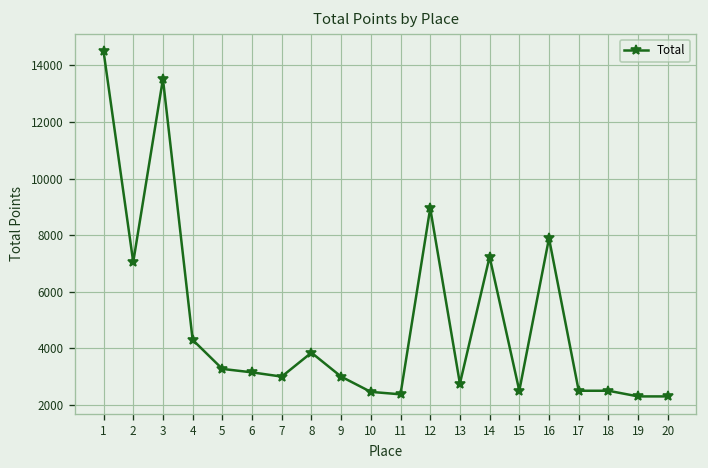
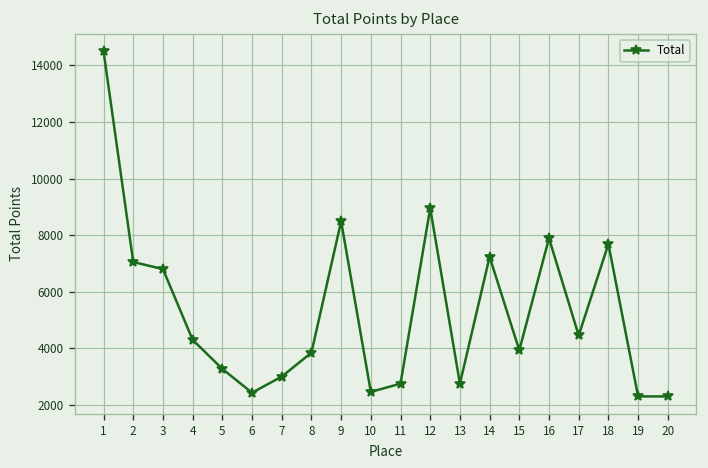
3: 13500 -> 6800
6: 3200 -> 2400
9: 3000 -> 8500
11: 2400 -> 2800
15: 2500 -> 3900
17: 2500 -> 4500
18: 2500 -> 7700
